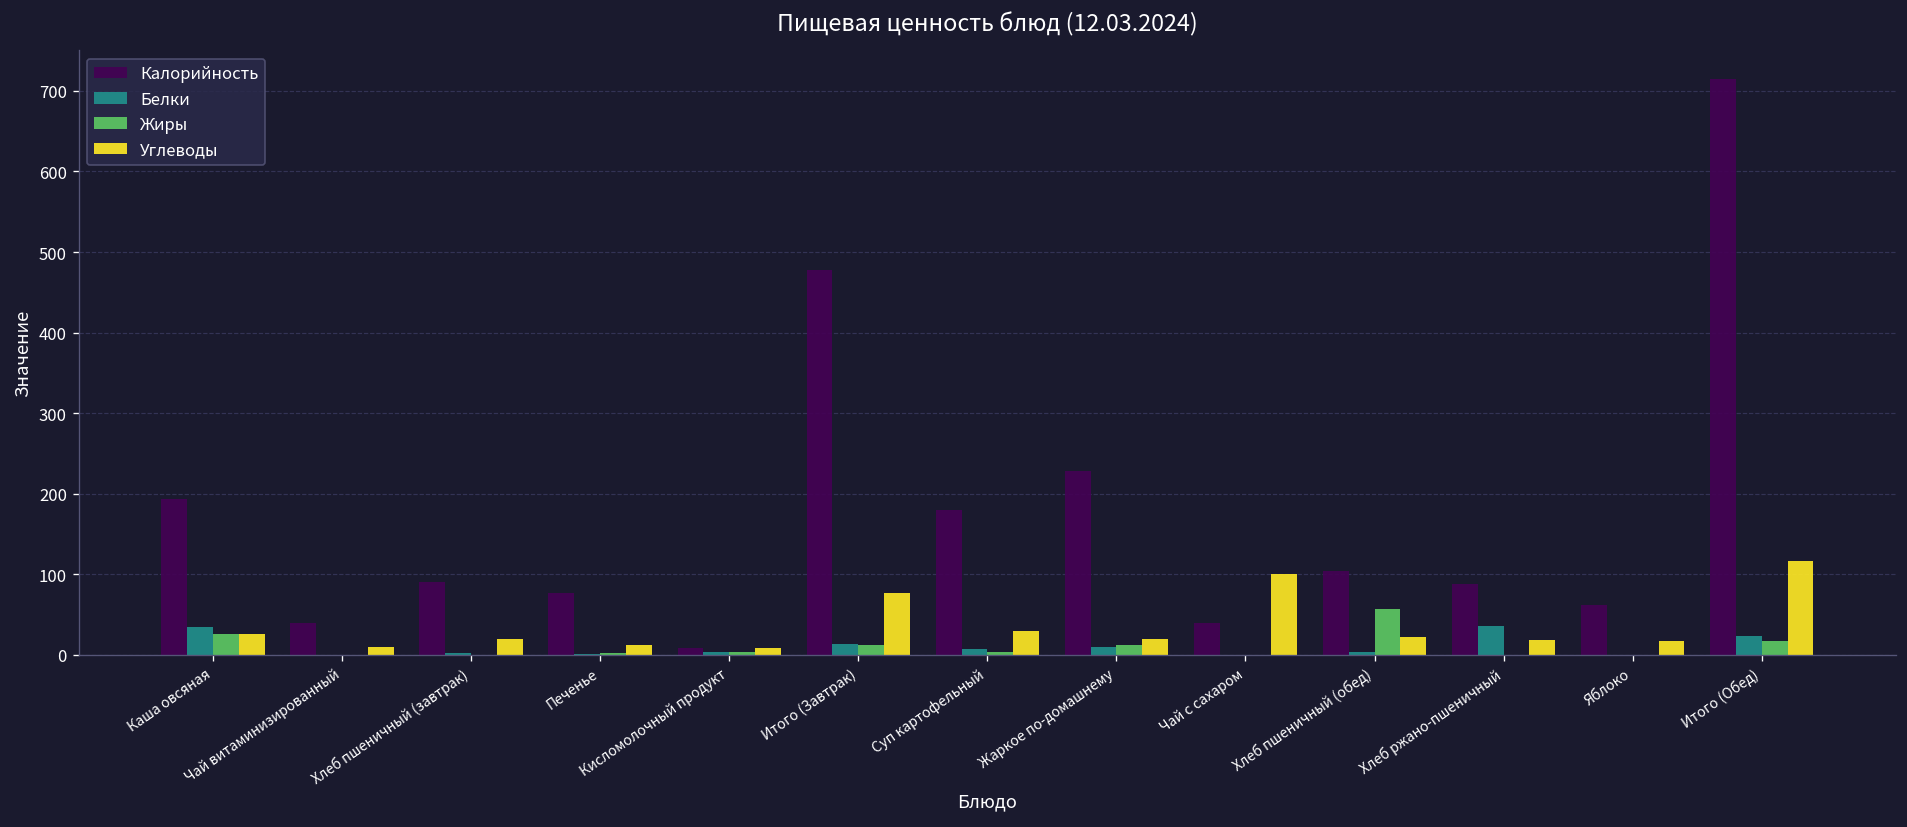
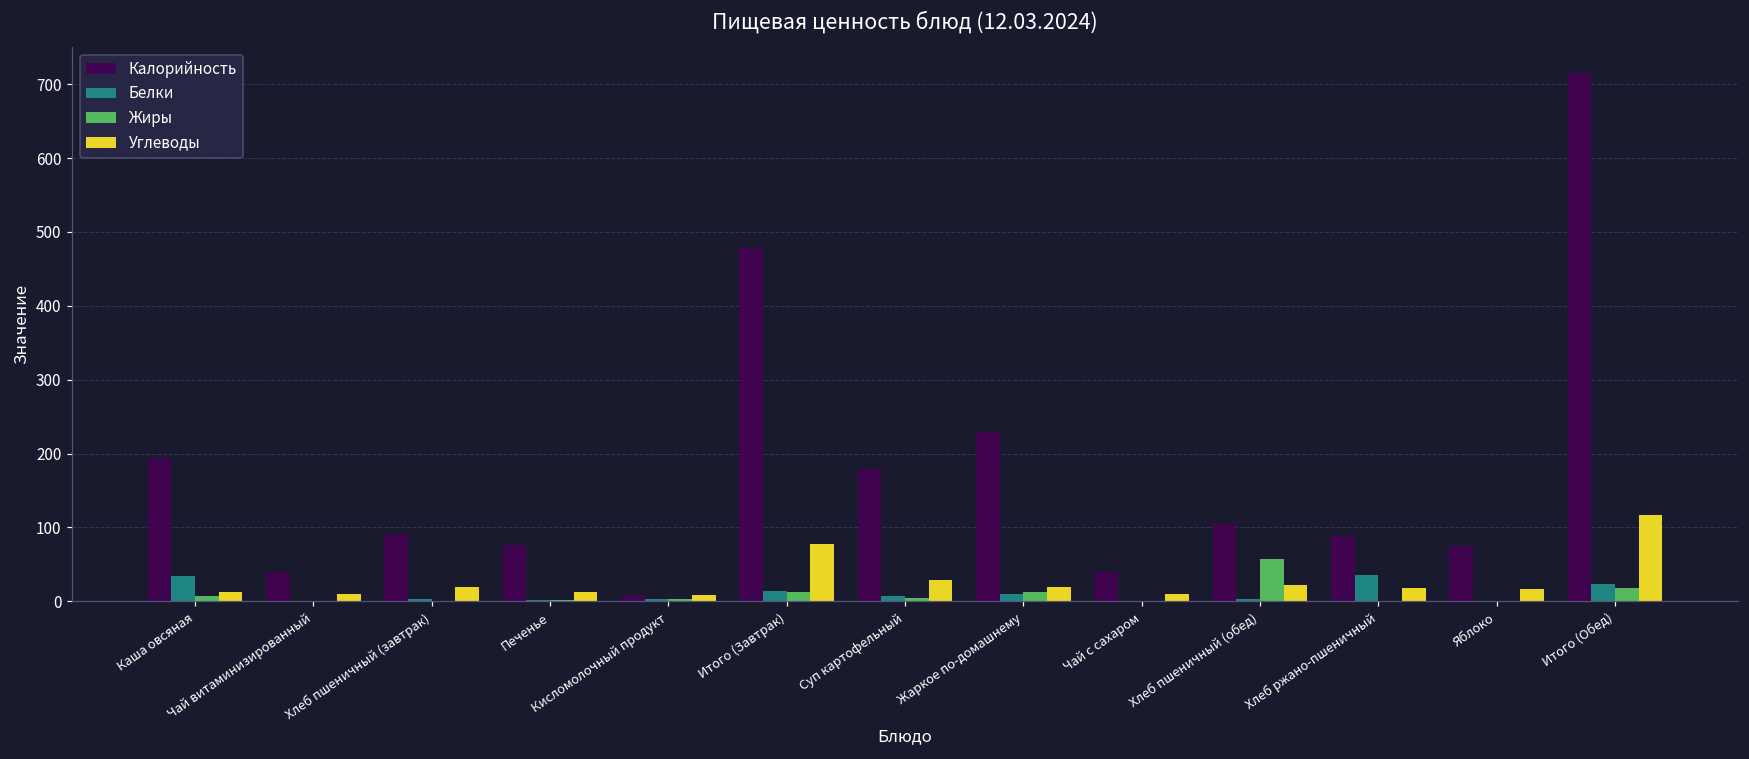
Жиры, Каша овсяная: 30 -> 10
Углеводы, Каша овсяная: 30 -> 10
Углеводы, Чай с сахаром: 100 -> 10
Калорийность, Яблоко: 60 -> 70
